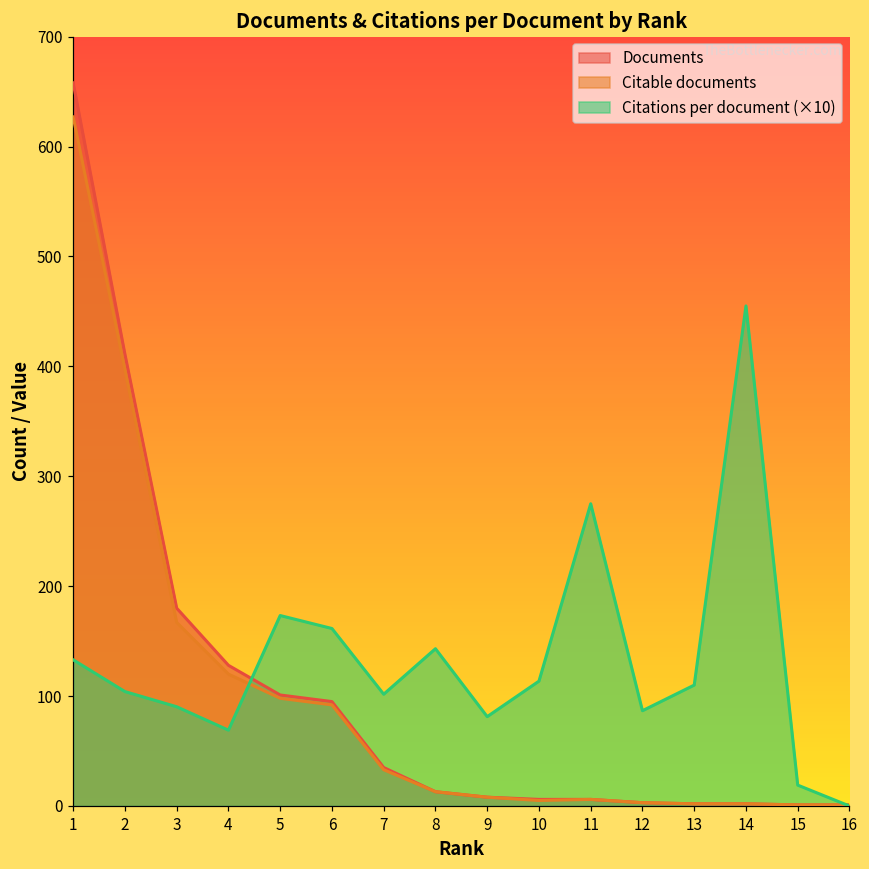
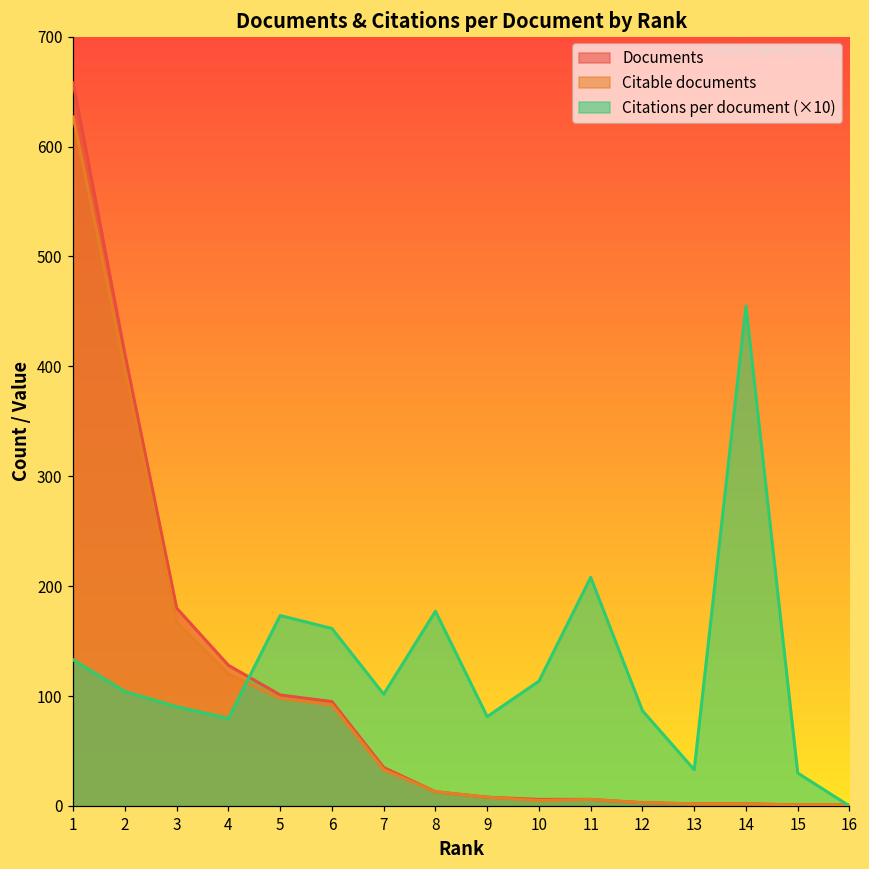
Citations per document (×10), 4: 70 -> 80
Citations per document (×10), 8: 140 -> 180
Citations per document (×10), 11: 280 -> 210
Citations per document (×10), 13: 110 -> 30
Citations per document (×10), 15: 20 -> 30
